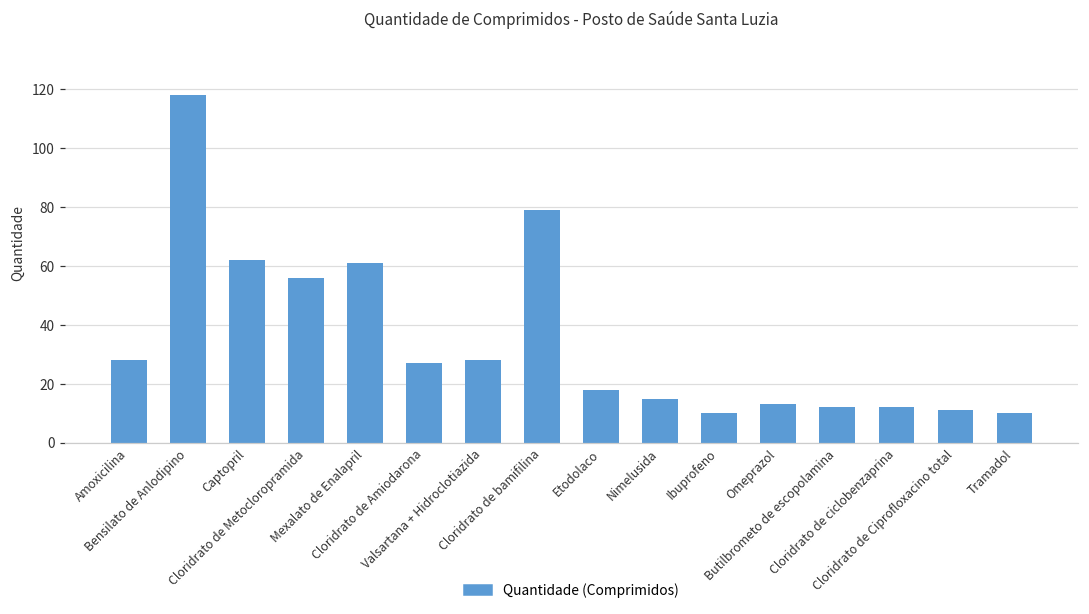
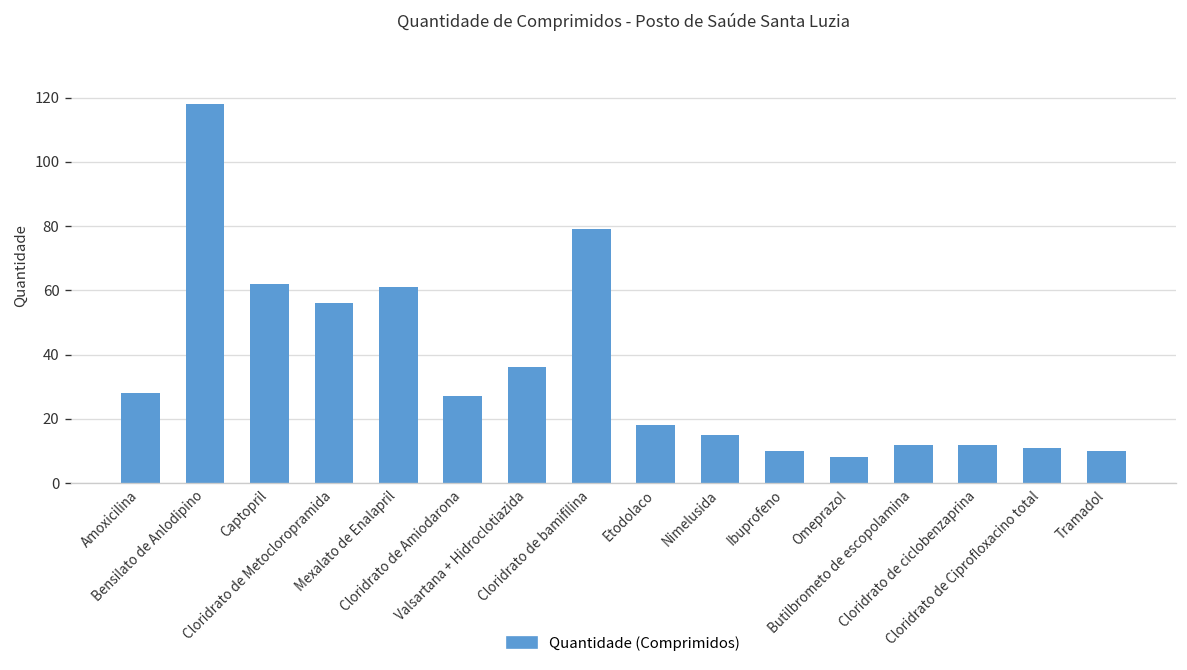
Valsartana + Hidroclotiazida: 28 -> 36
Omeprazol: 13 -> 8
